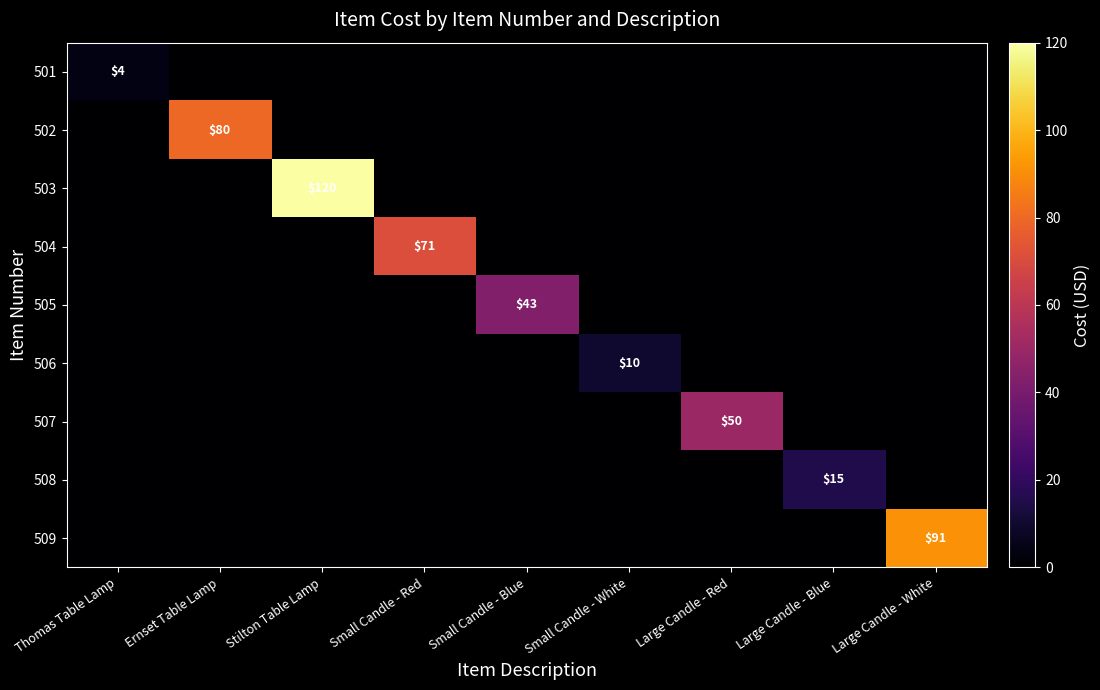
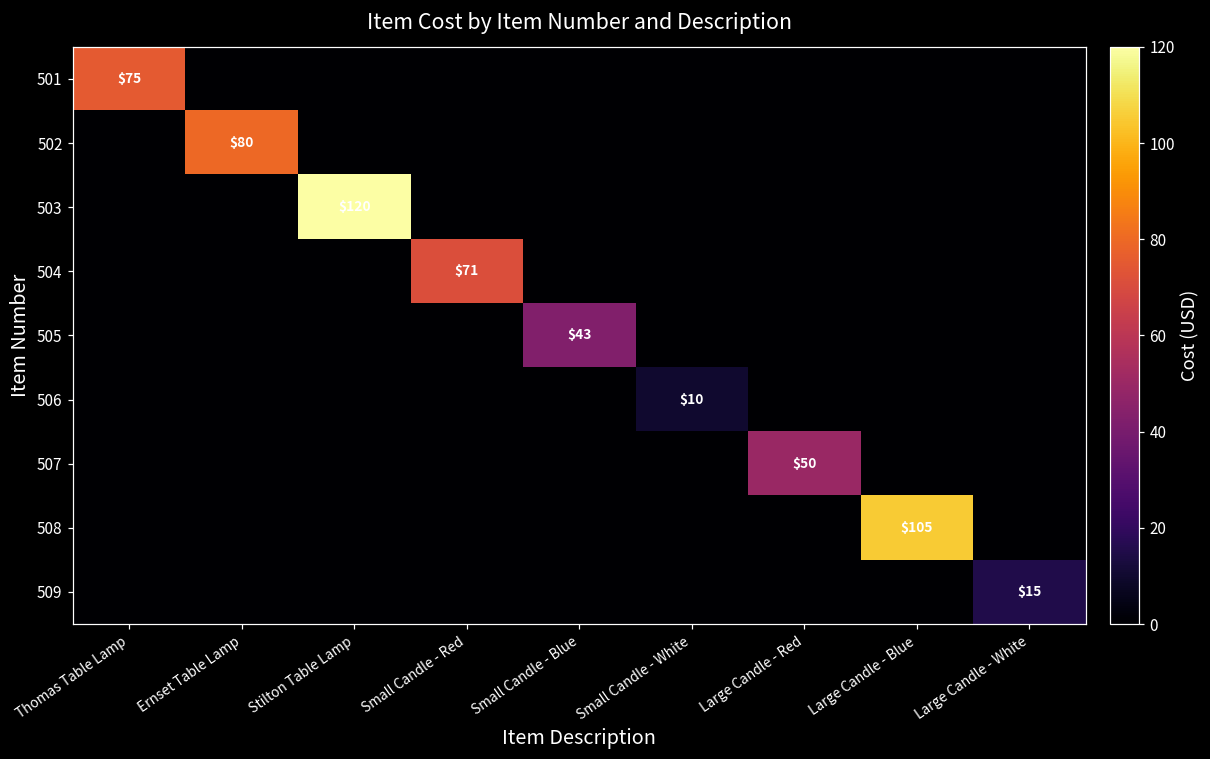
501, Thomas Table Lamp: $4 -> $75
508, Large Candle - Blue: $15 -> $105
509, Large Candle - White: $91 -> $15
